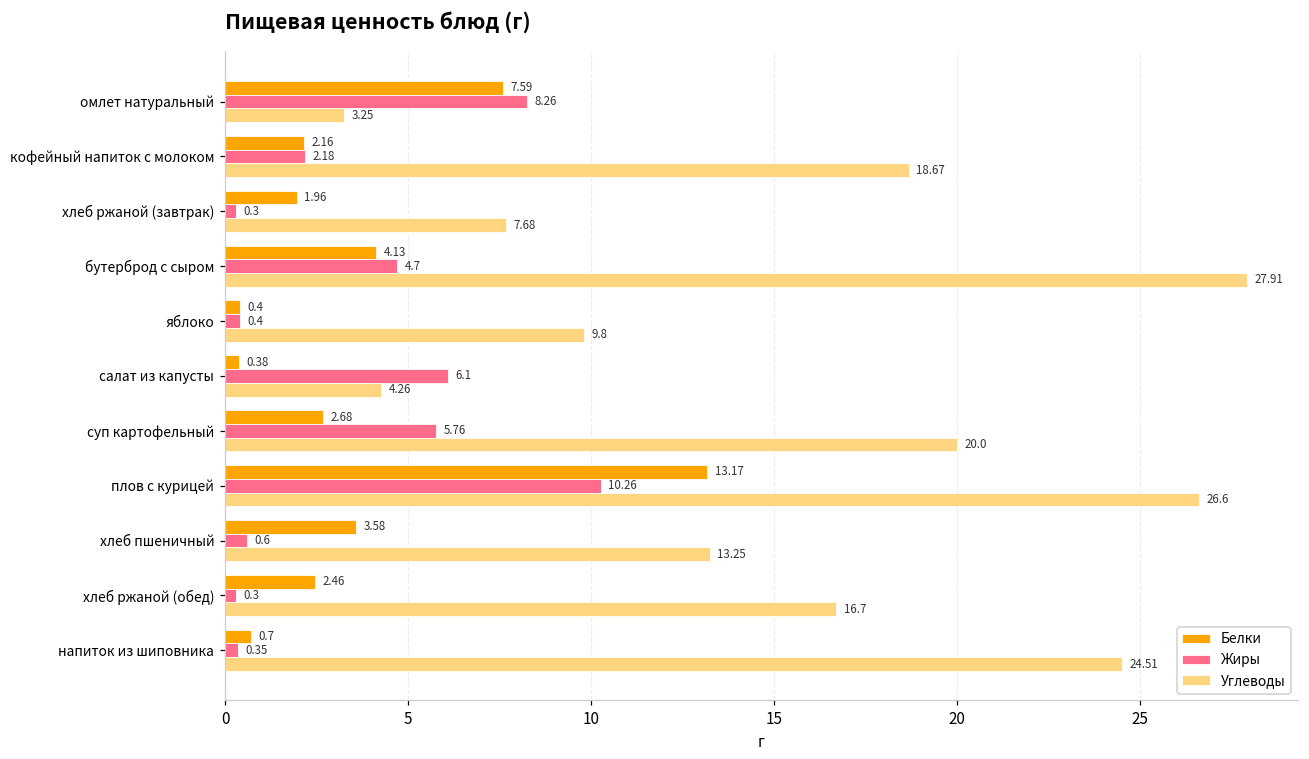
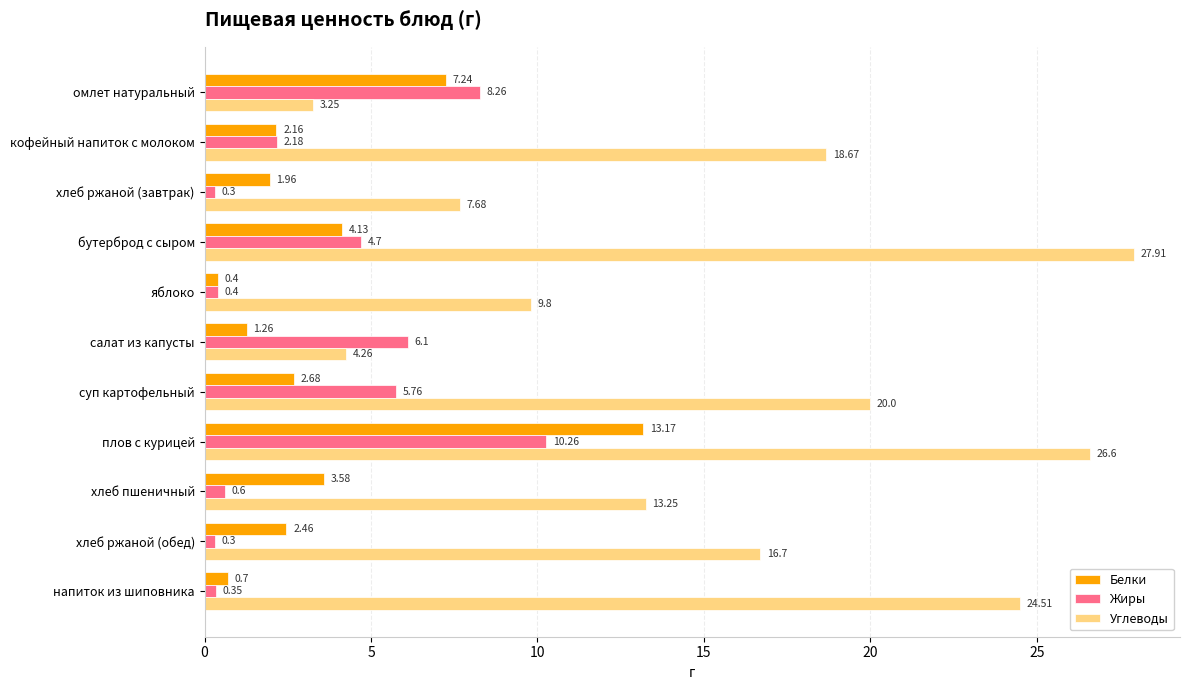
Белки, омлет натуральный: 7.59 -> 7.24
Белки, салат из капусты: 0.38 -> 1.26
